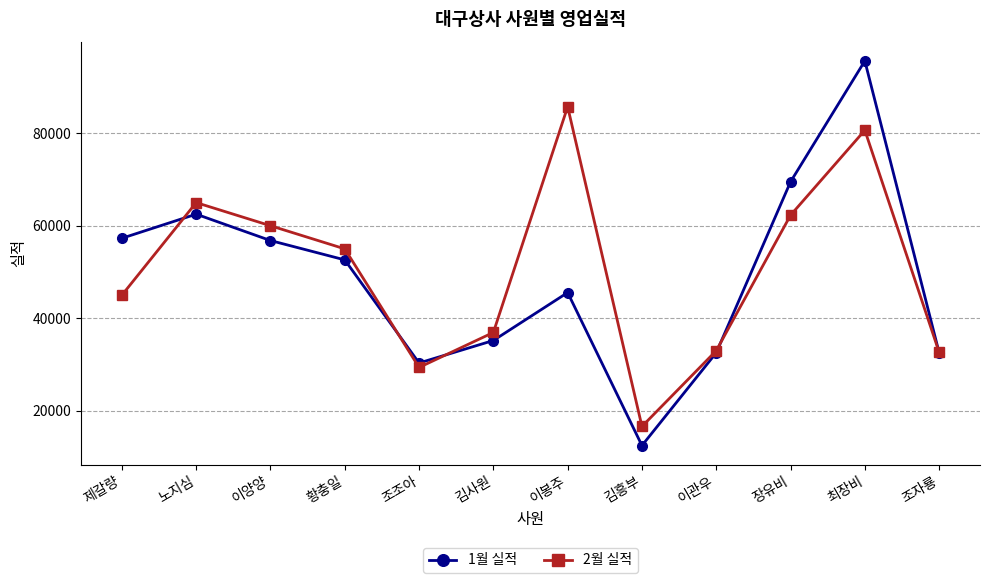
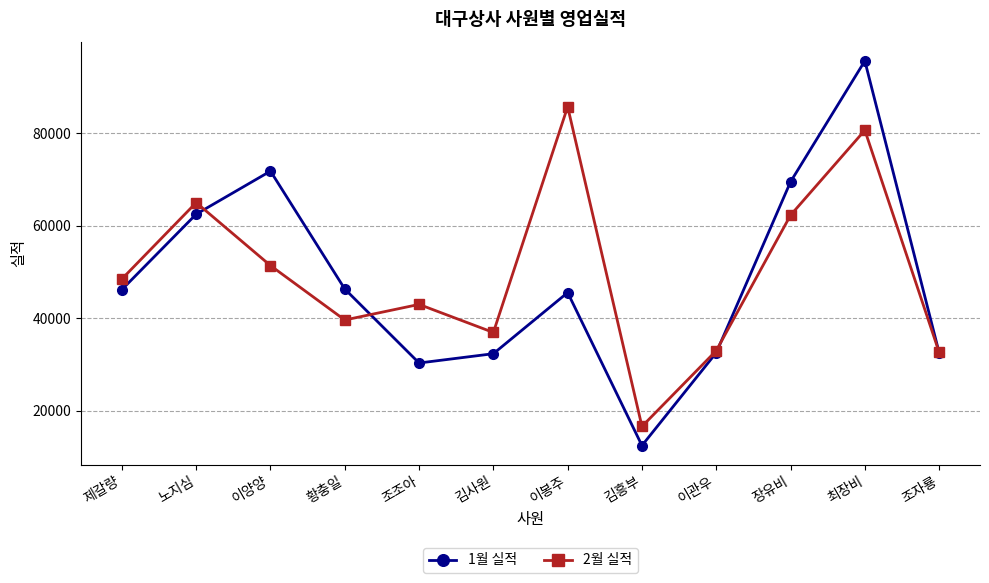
1월 실적, 제갈량: 57000 -> 46000
2월 실적, 제갈량: 45000 -> 48000
1월 실적, 이양양: 57000 -> 72000
2월 실적, 이양양: 60000 -> 51000
1월 실적, 황충일: 53000 -> 46000
2월 실적, 황충일: 55000 -> 40000
2월 실적, 조조아: 29000 -> 43000
1월 실적, 김사원: 35000 -> 32000
